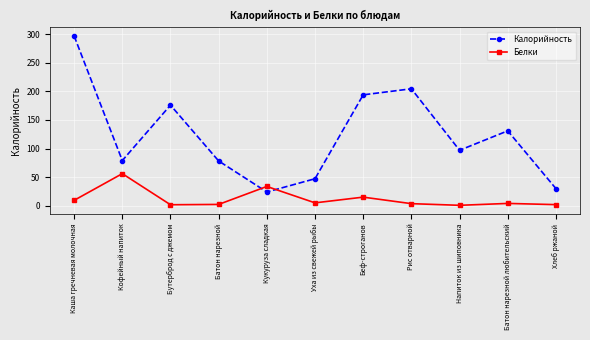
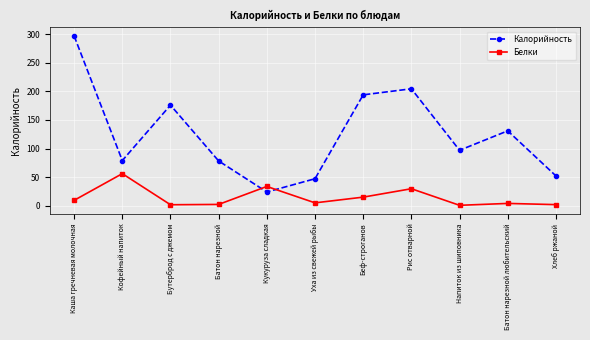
Белки, Рис отварной: 0 -> 30
Калорийность, Хлеб ржаной: 30 -> 50
